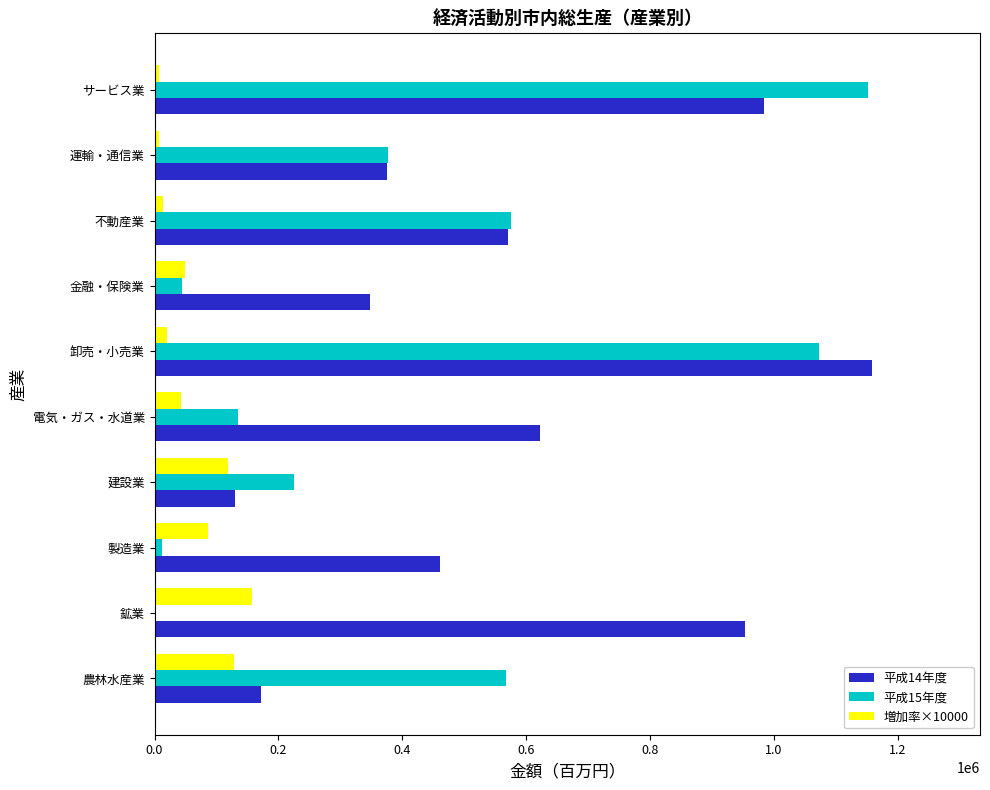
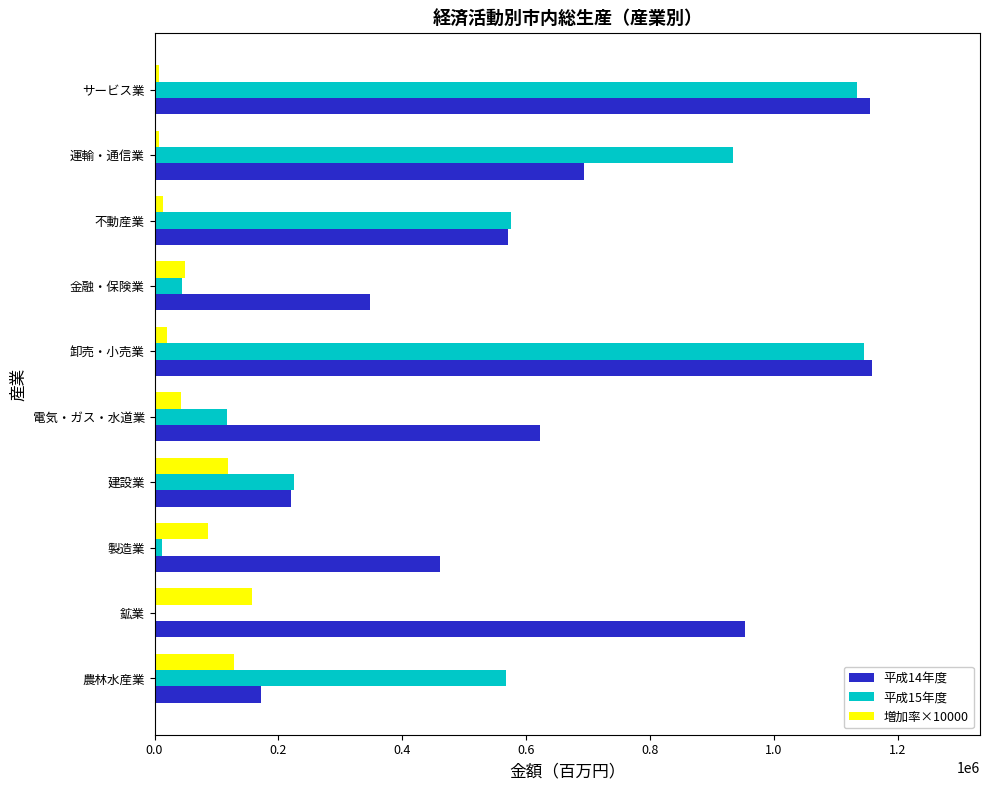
平成15年度, サービス業: 1150000 -> 1130000
平成14年度, サービス業: 980000 -> 1160000
平成15年度, 運輸・通信業: 380000 -> 930000
平成14年度, 運輸・通信業: 370000 -> 690000
平成15年度, 卸売・小売業: 1070000 -> 1150000
平成15年度, 電気・ガス・水道業: 130000 -> 120000
平成14年度, 建設業: 130000 -> 220000
